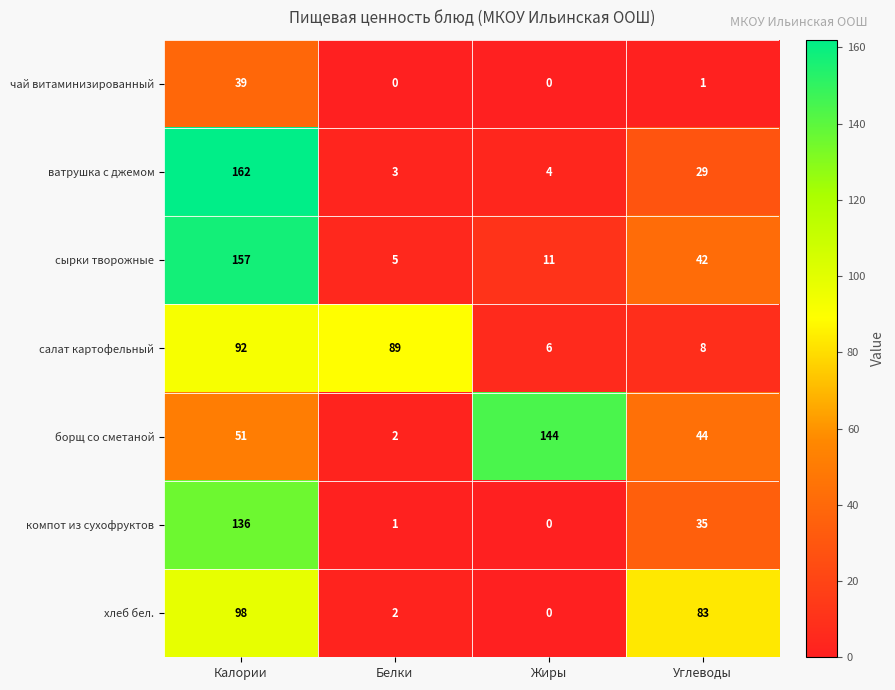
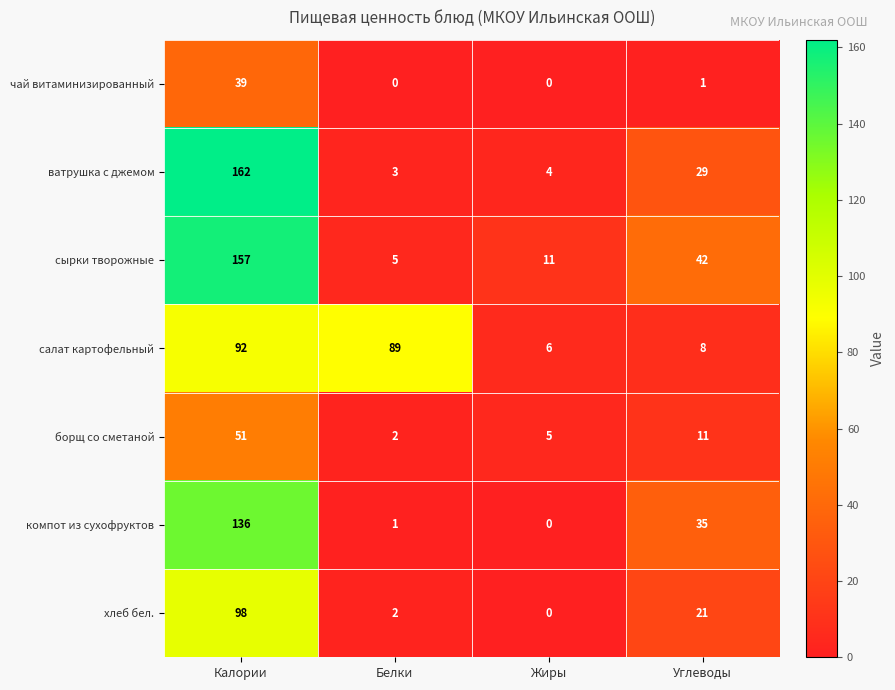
борщ со сметаной, Жиры: 144 -> 5
борщ со сметаной, Углеводы: 44 -> 11
хлеб бел., Углеводы: 83 -> 21
